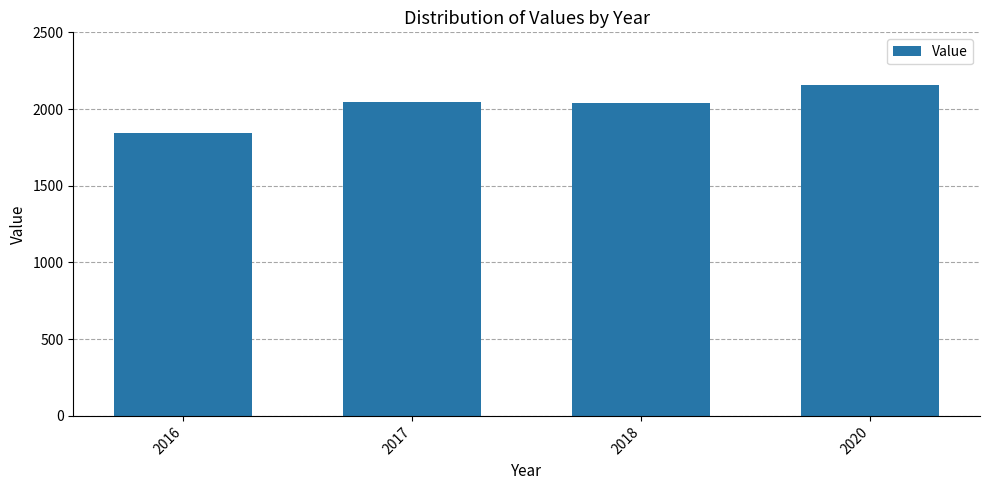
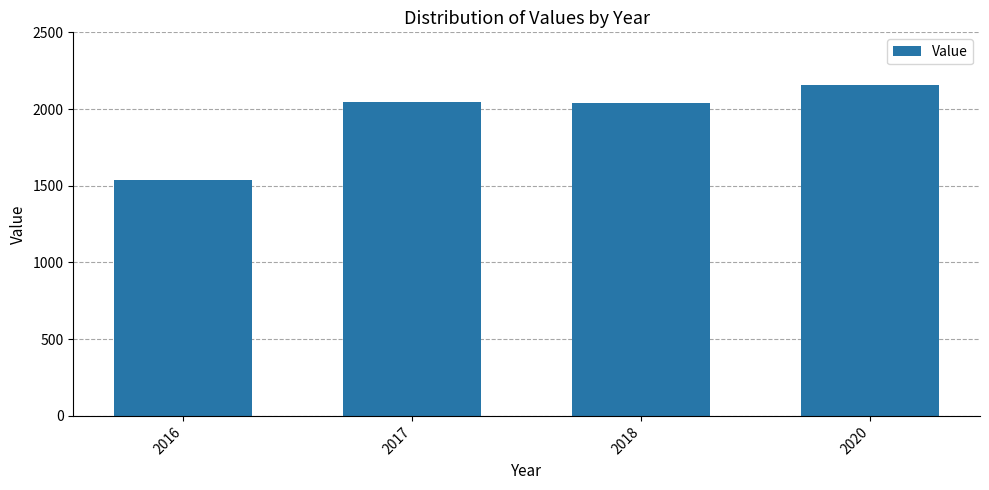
2016: 1840 -> 1530
